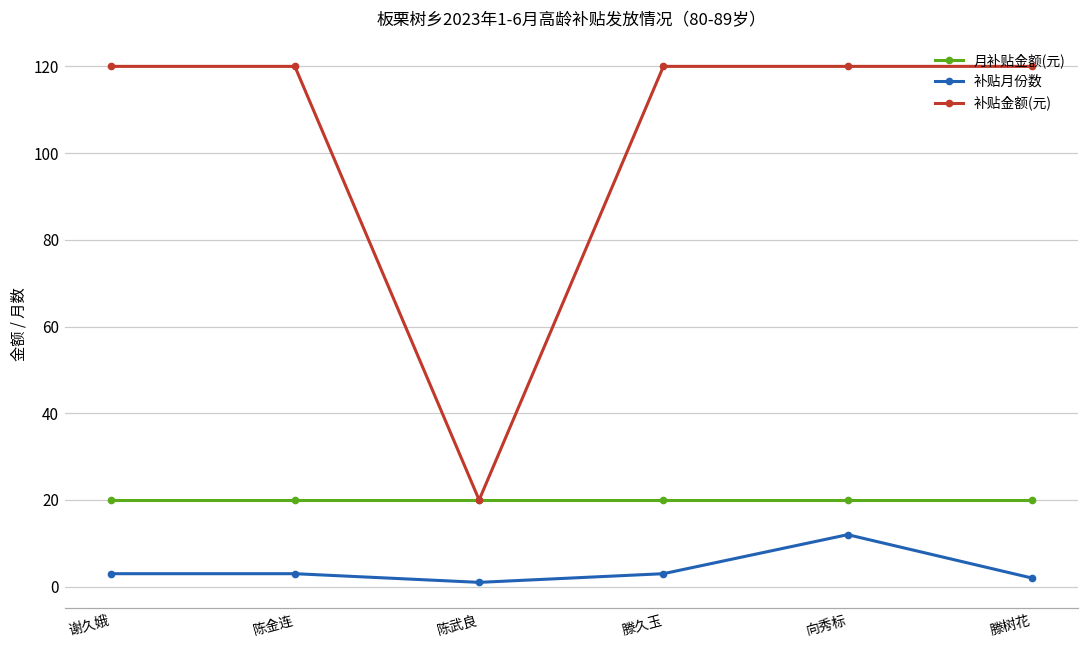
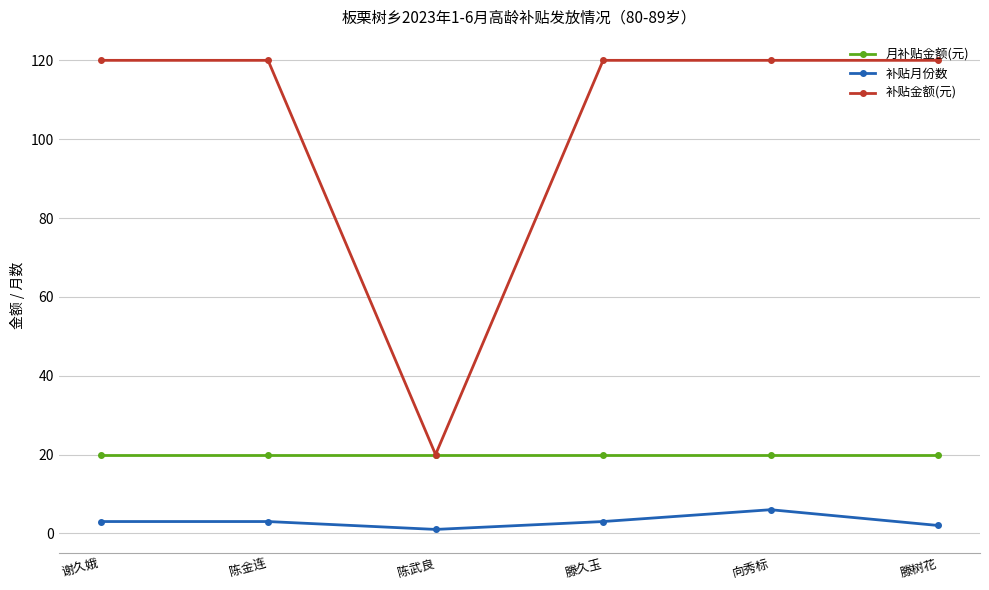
补贴月份数, 向秀标: 12 -> 6
